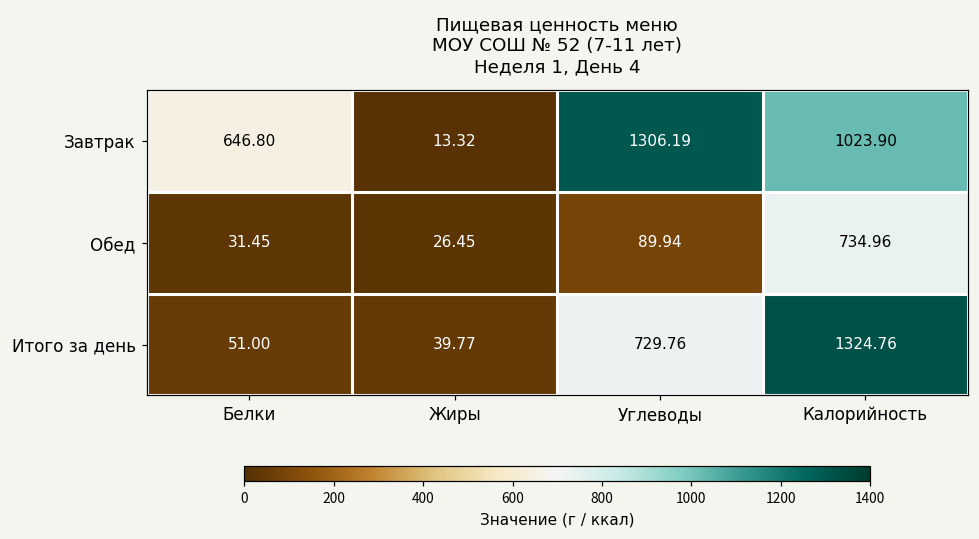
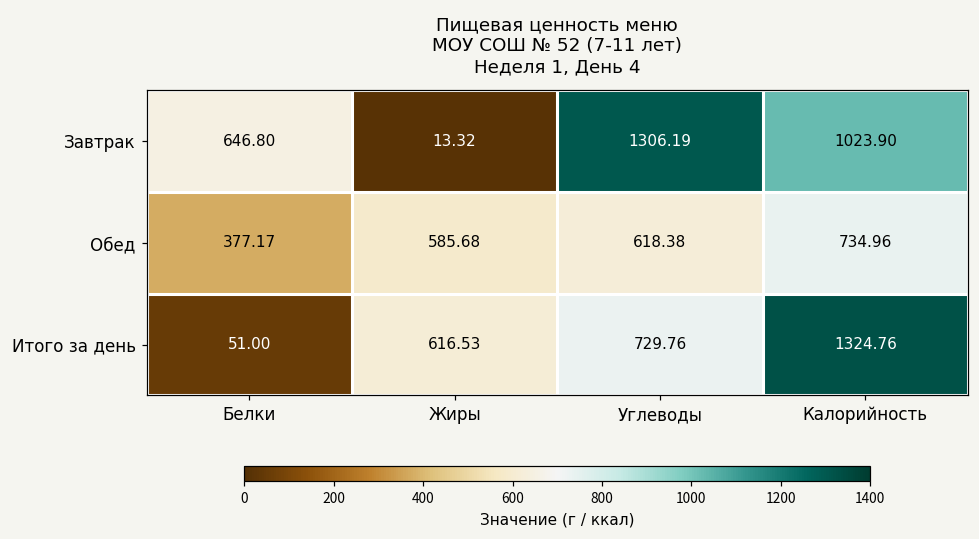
Обед, Белки: 31.45 -> 377.17
Обед, Жиры: 26.45 -> 585.68
Обед, Углеводы: 89.94 -> 618.38
Итого за день, Жиры: 39.77 -> 616.53
